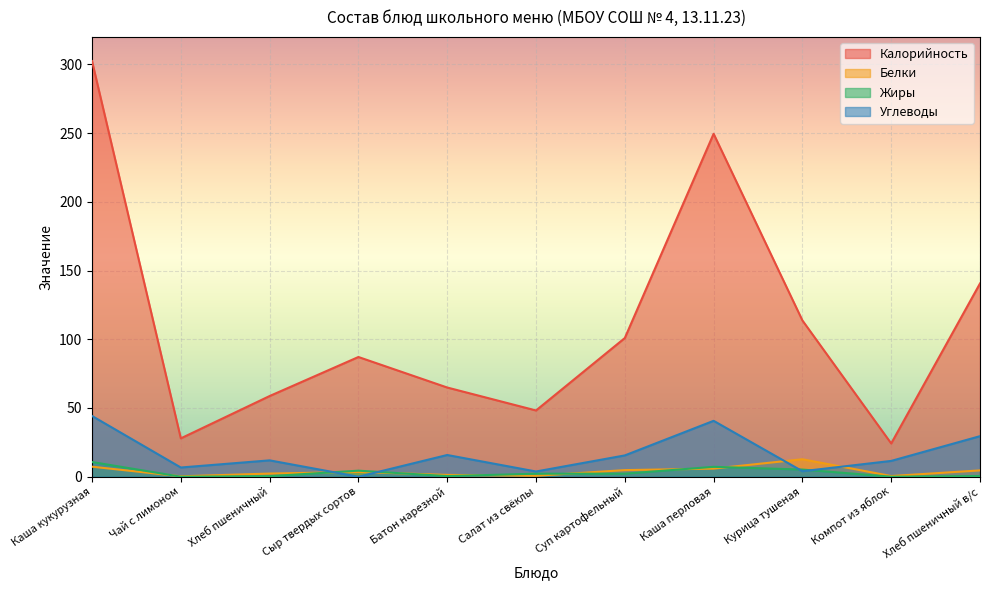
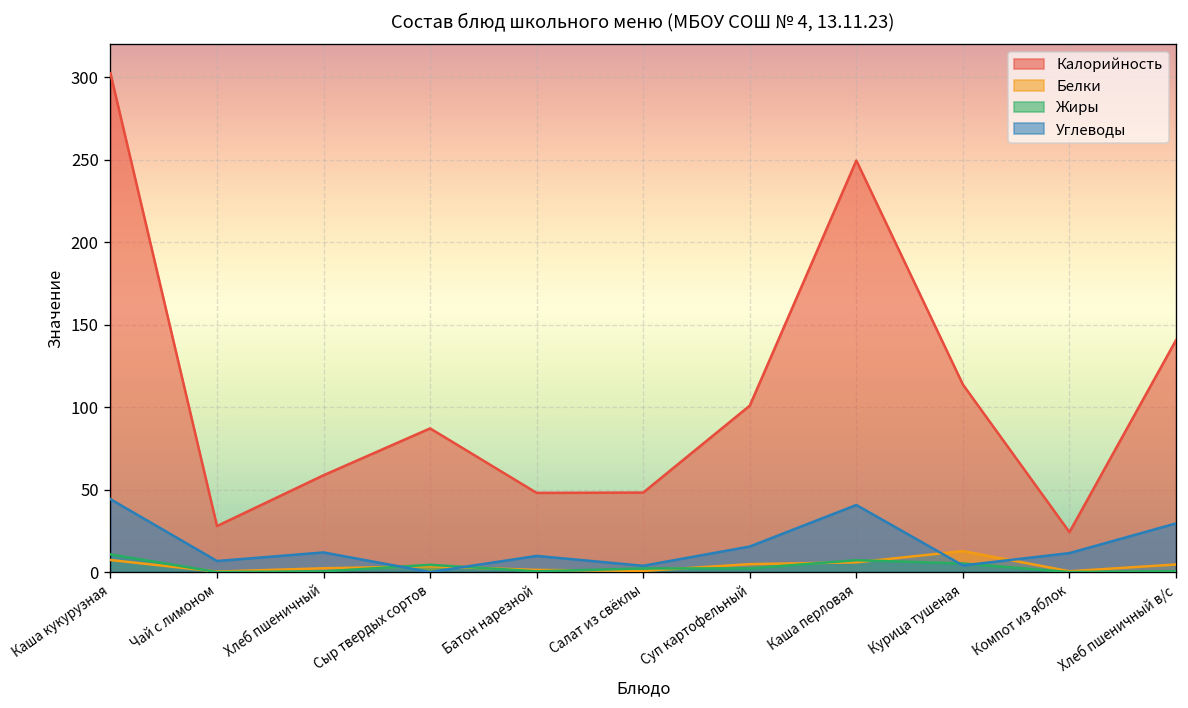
Калорийность, Батон нарезной: 65 -> 48
Углеводы, Батон нарезной: 16 -> 10
